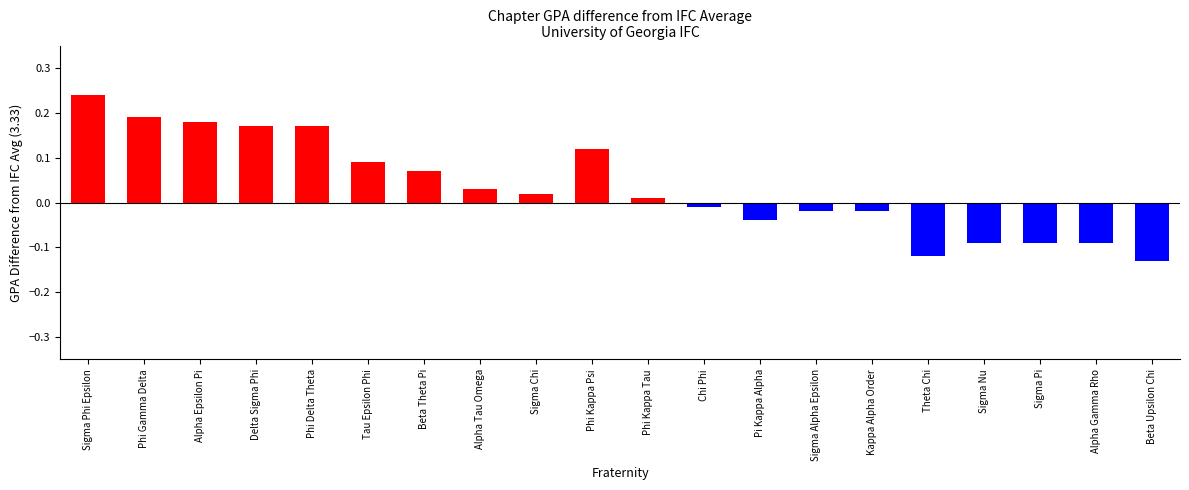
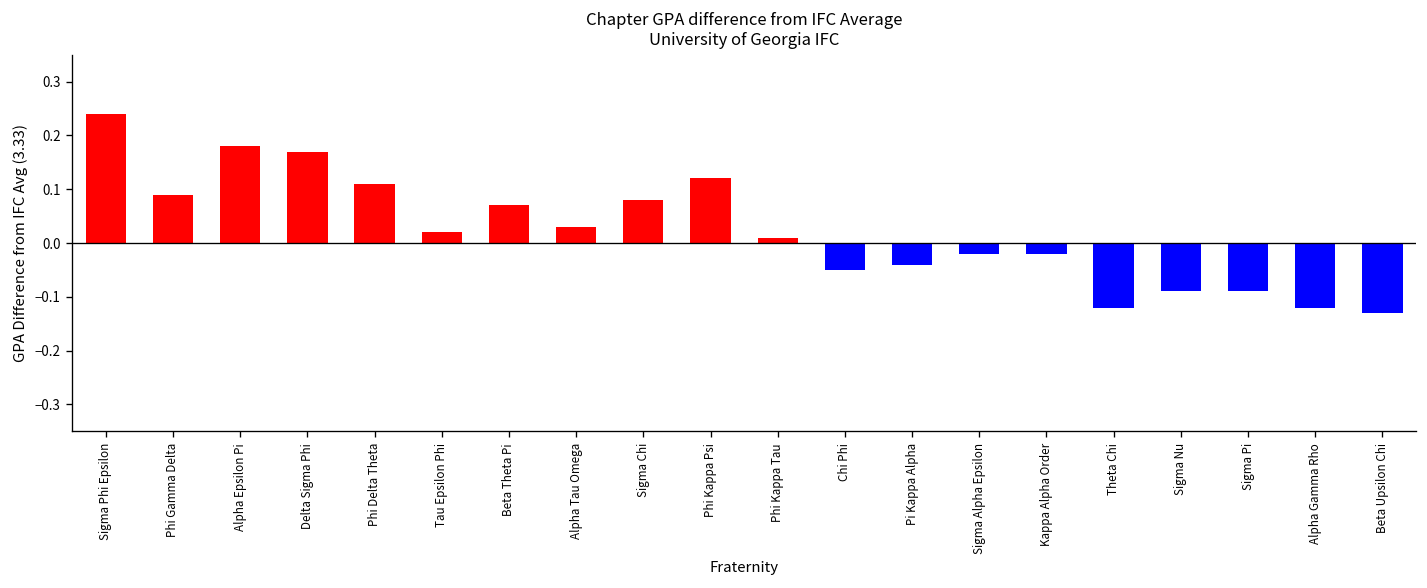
Phi Gamma Delta: 0.19 -> 0.09
Phi Delta Theta: 0.17 -> 0.11
Tau Epsilon Phi: 0.09 -> 0.02
Sigma Chi: 0.02 -> 0.08
Chi Phi: -0.01 -> -0.05
Alpha Gamma Rho: -0.09 -> -0.12
